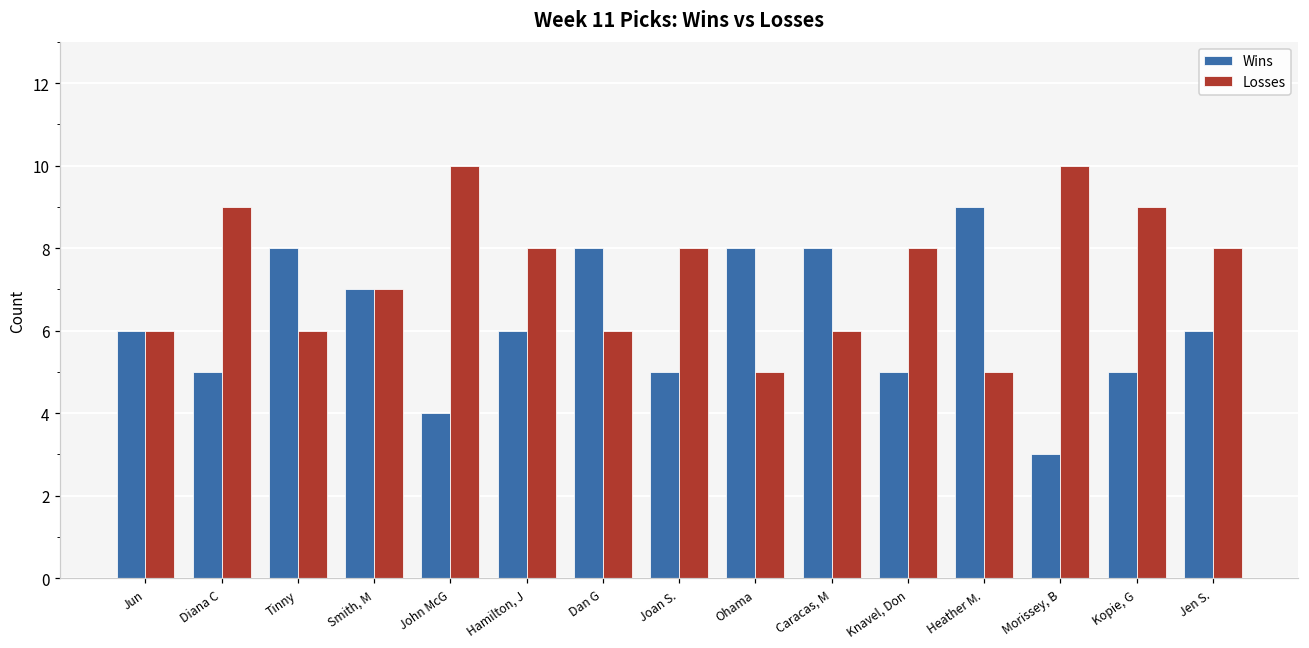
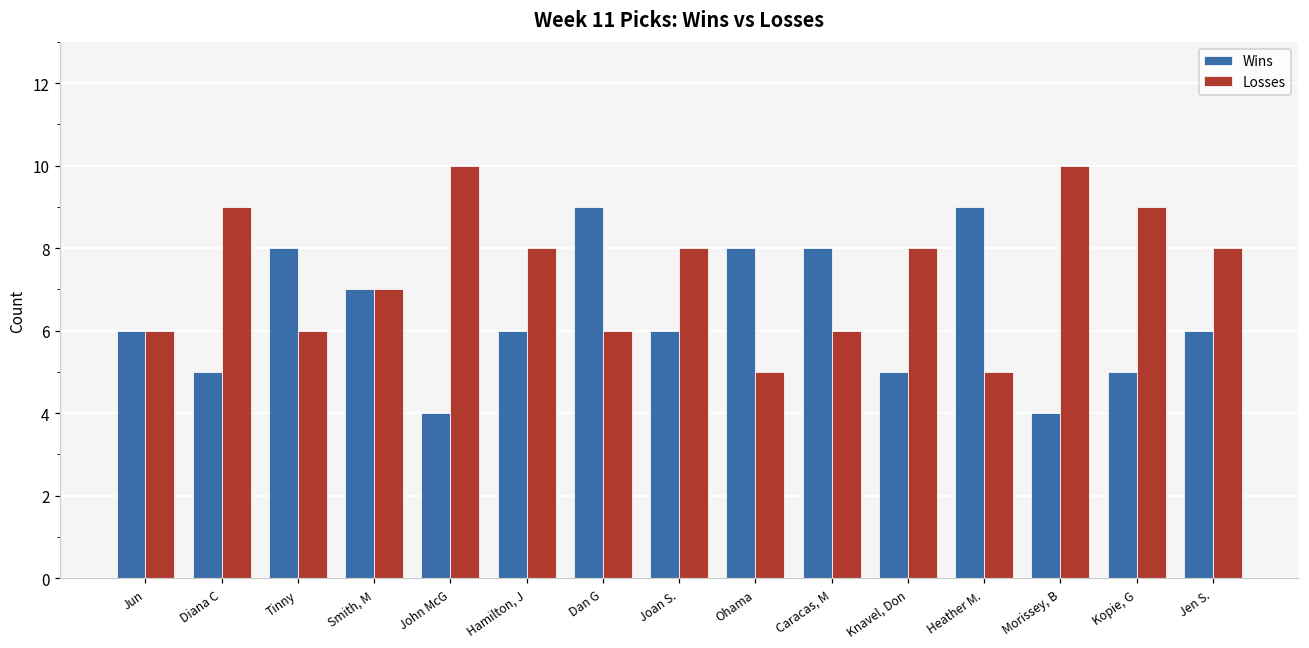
Wins, Dan G: 8 -> 9
Wins, Joan S.: 5 -> 6
Wins, Morissey, B: 3 -> 4
